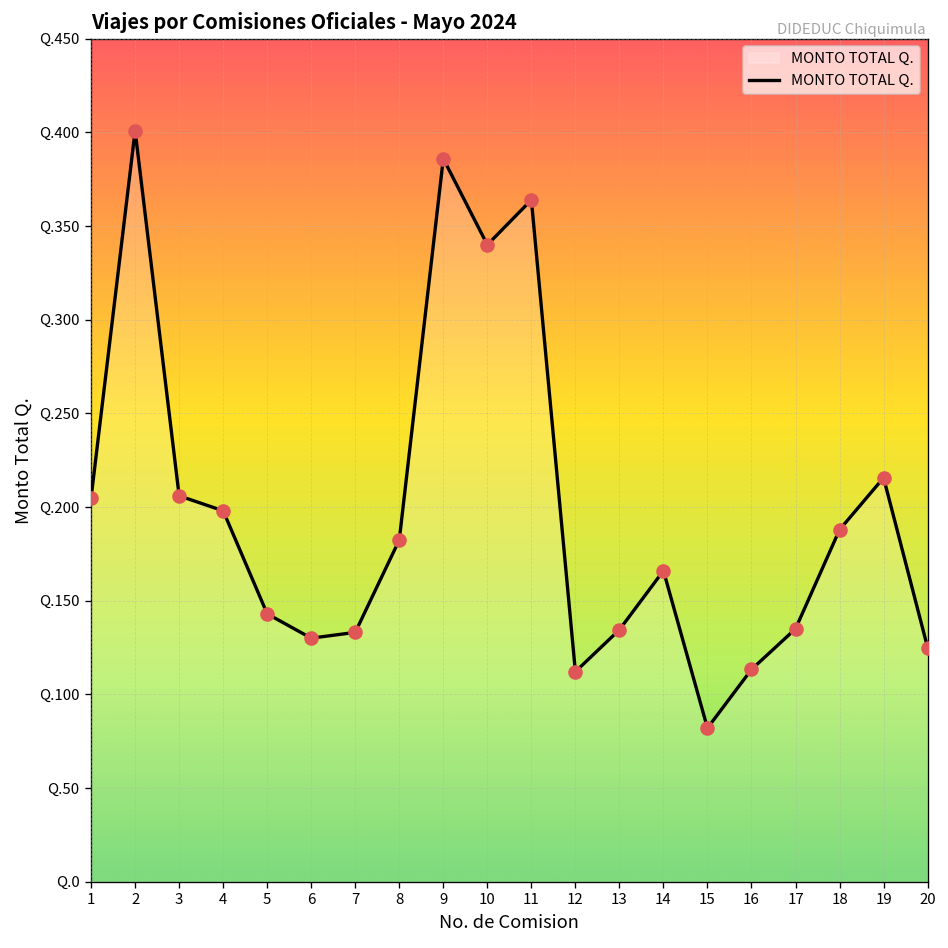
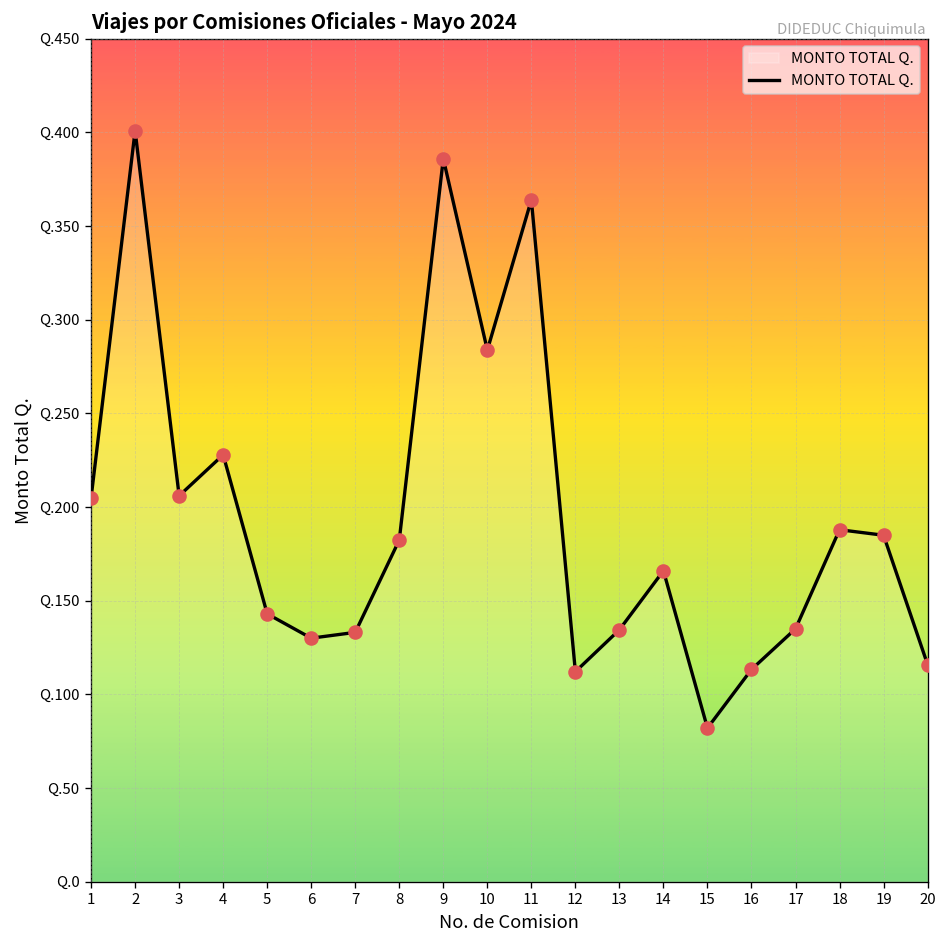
4: Q.198 -> Q.228
10: Q.340 -> Q.284
19: Q.216 -> Q.185
20: Q.125 -> Q.116
